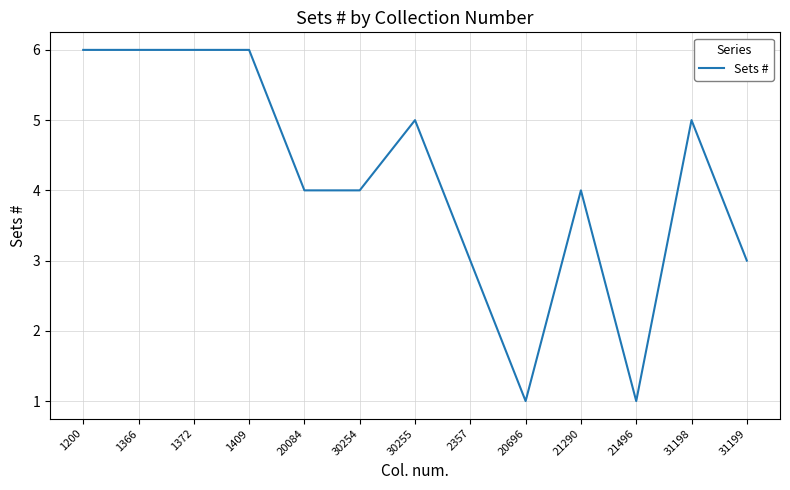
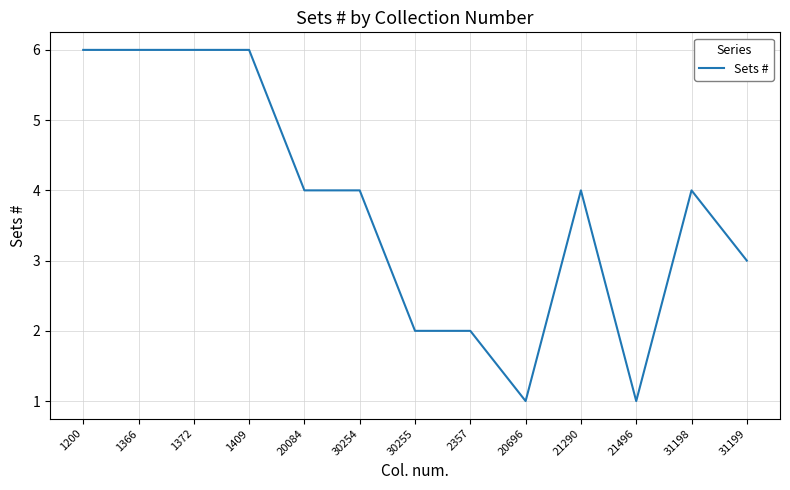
30255: 5 -> 2
2357: 3 -> 2
31198: 5 -> 4
